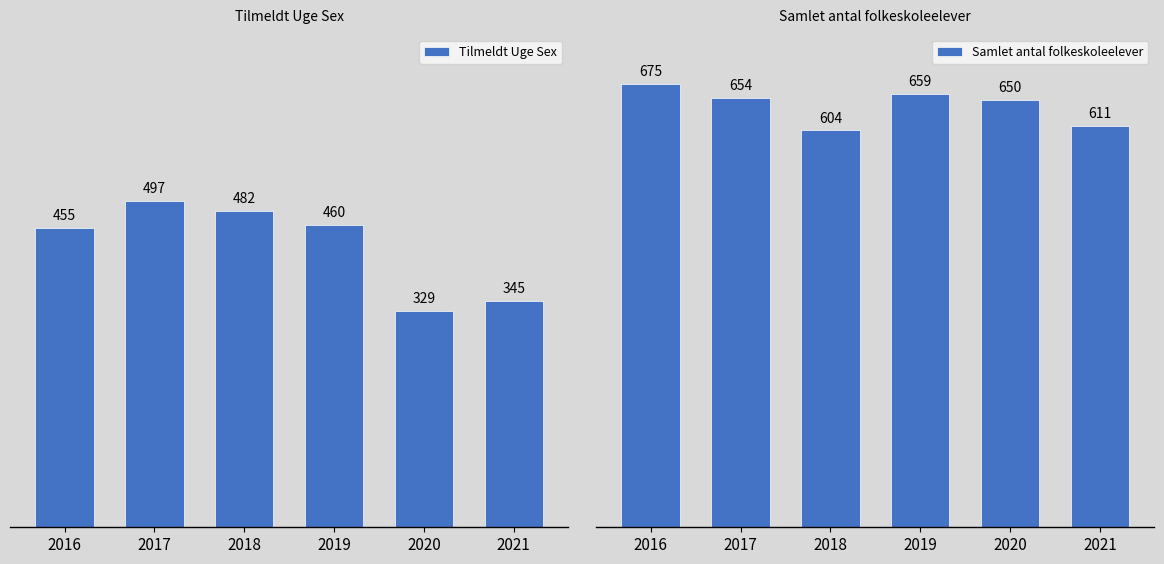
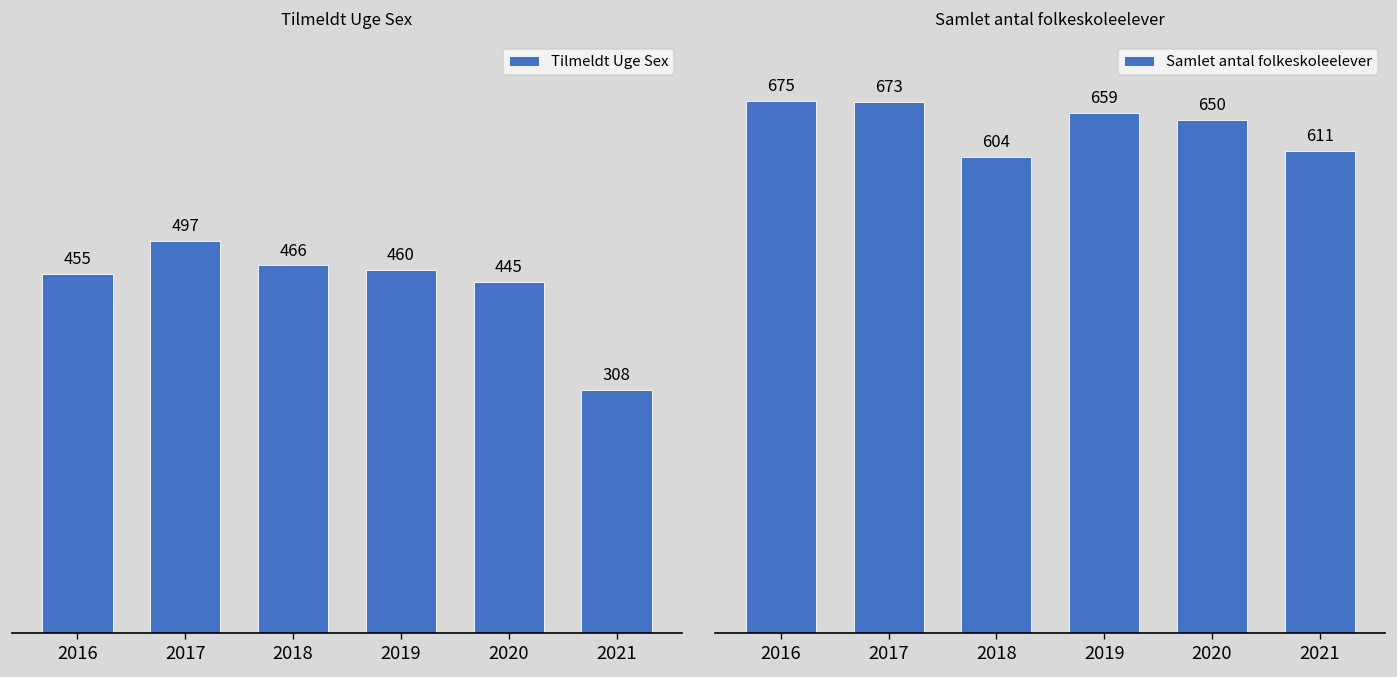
Tilmeldt Uge Sex, 2018: 482 -> 466
Tilmeldt Uge Sex, 2020: 329 -> 445
Tilmeldt Uge Sex, 2021: 345 -> 308
Samlet antal folkeskoleelever, 2017: 654 -> 673
